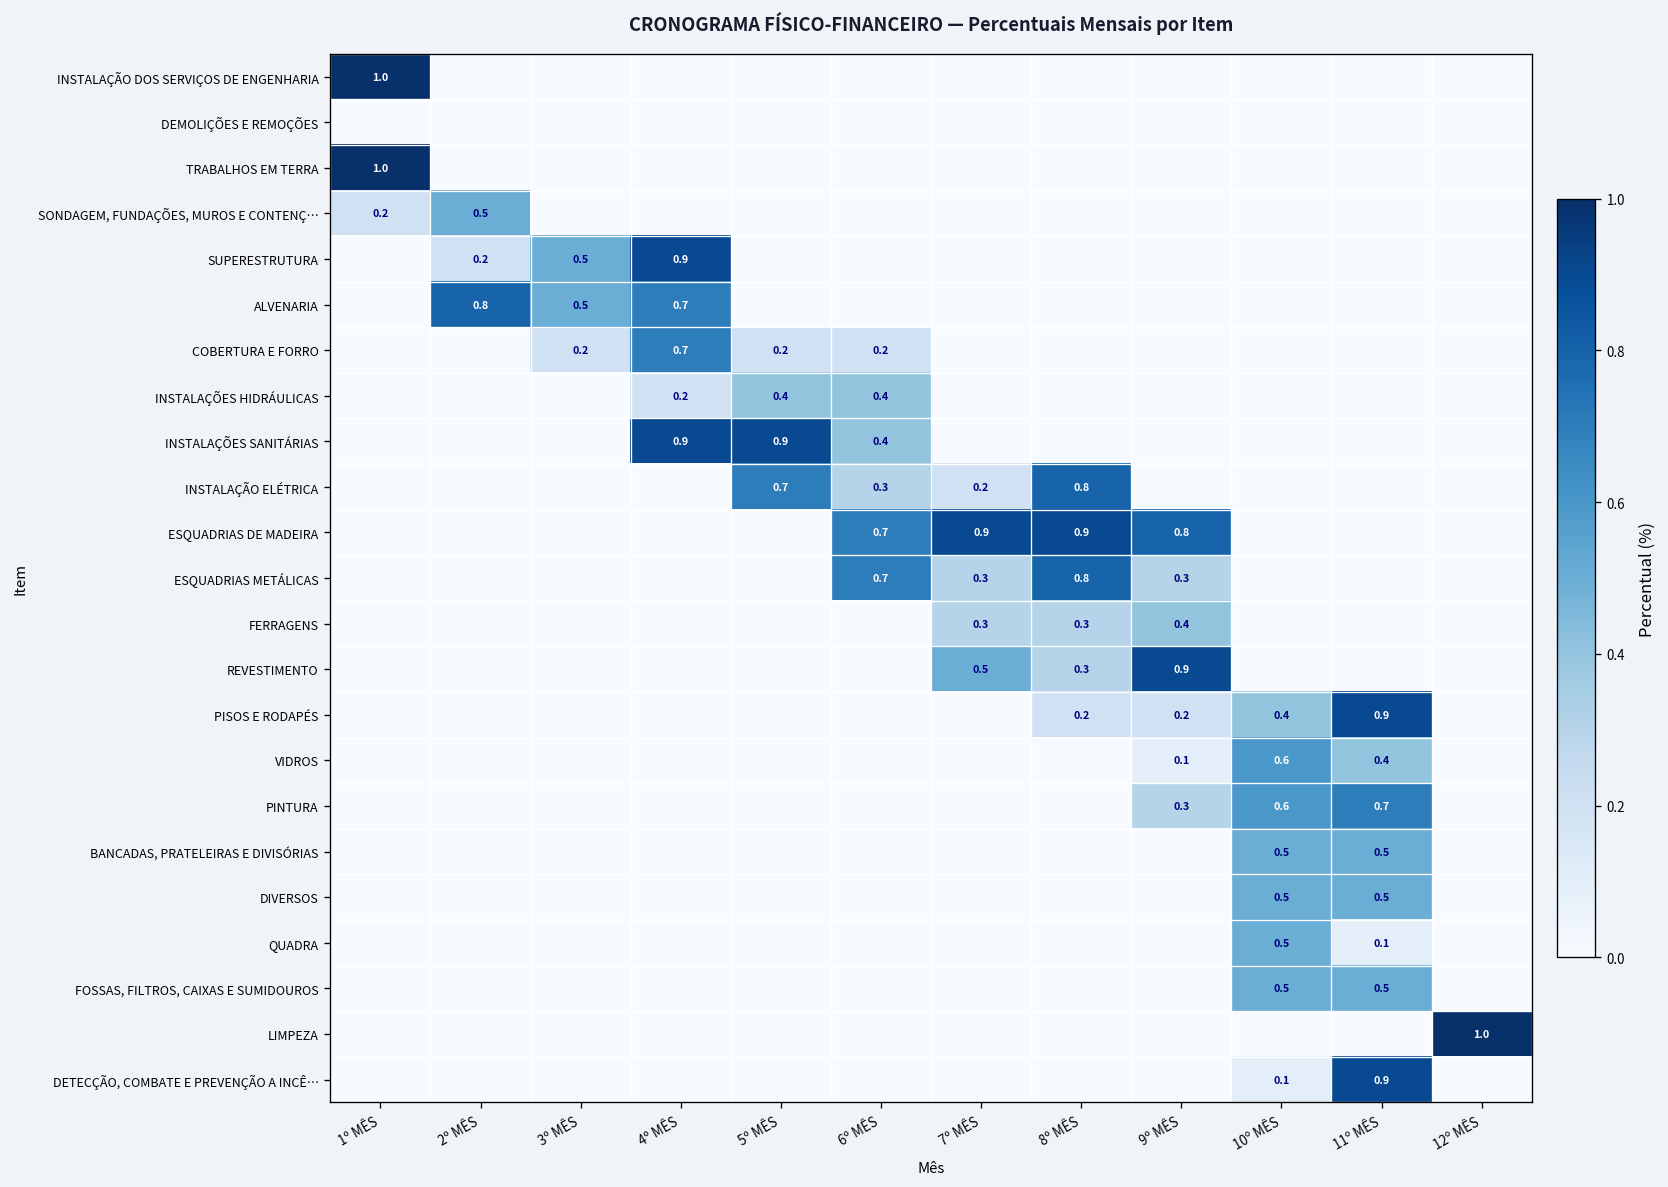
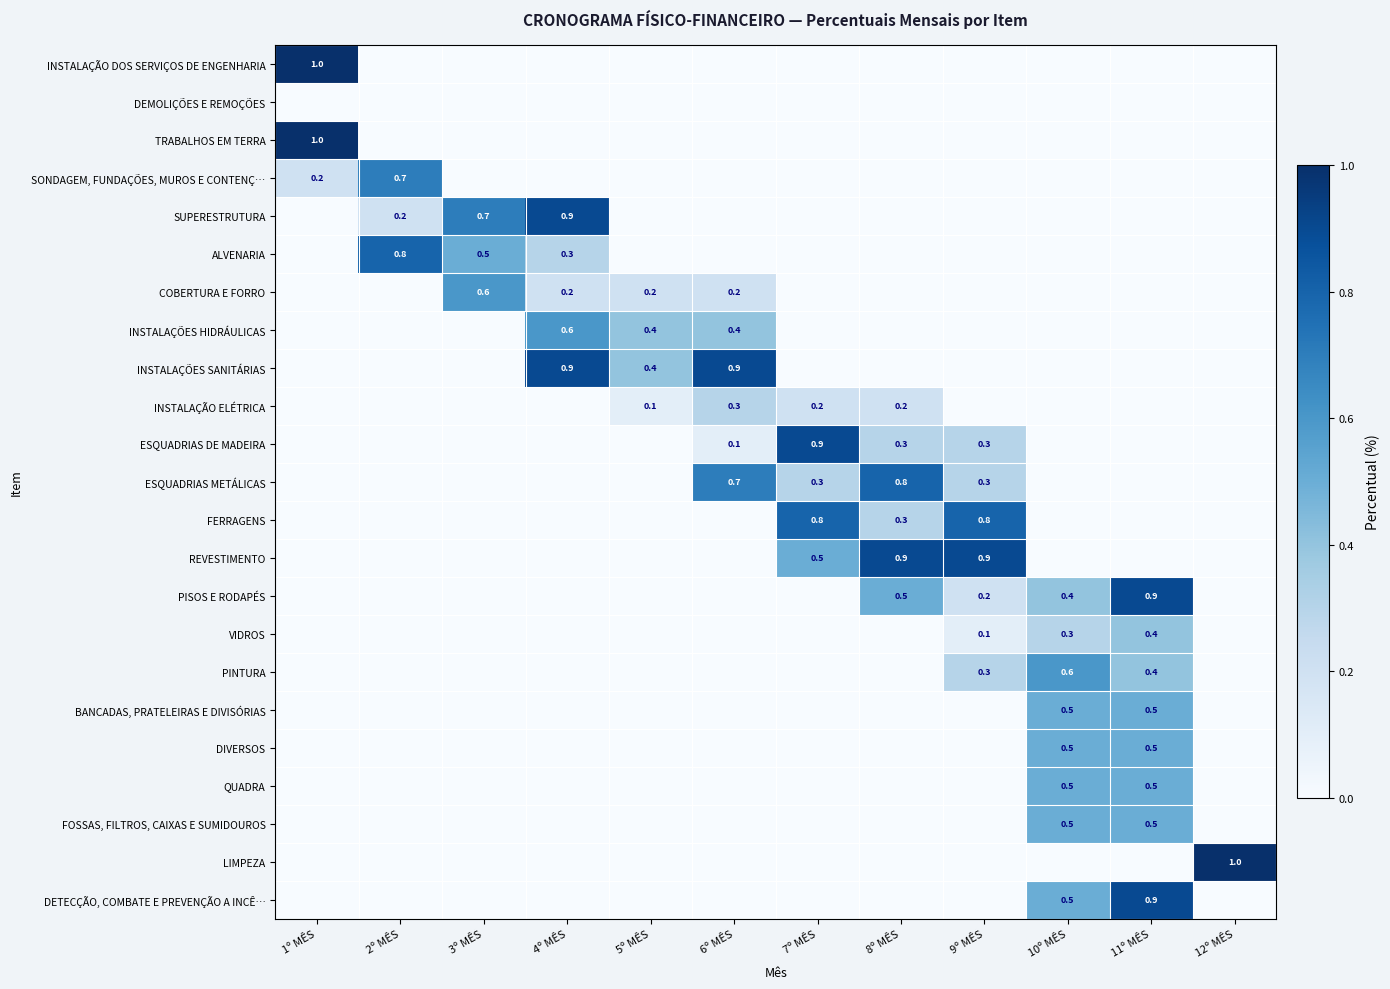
SONDAGEM, FUNDAÇÕES, MUROS E CONTENÇ…, 2º MÊS: 0.5 -> 0.7
SUPERESTRUTURA, 3º MÊS: 0.5 -> 0.7
ALVENARIA, 4º MÊS: 0.7 -> 0.3
COBERTURA E FORRO, 3º MÊS: 0.2 -> 0.6
COBERTURA E FORRO, 4º MÊS: 0.7 -> 0.2
INSTALAÇÕES HIDRÁULICAS, 4º MÊS: 0.2 -> 0.6
INSTALAÇÕES SANITÁRIAS, 5º MÊS: 0.9 -> 0.4
INSTALAÇÕES SANITÁRIAS, 6º MÊS: 0.4 -> 0.9
INSTALAÇÃO ELÉTRICA, 5º MÊS: 0.7 -> 0.1
INSTALAÇÃO ELÉTRICA, 8º MÊS: 0.8 -> 0.2
ESQUADRIAS DE MADEIRA, 6º MÊS: 0.7 -> 0.1
ESQUADRIAS DE MADEIRA, 8º MÊS: 0.9 -> 0.3
ESQUADRIAS DE MADEIRA, 9º MÊS: 0.8 -> 0.3
FERRAGENS, 7º MÊS: 0.3 -> 0.8
FERRAGENS, 9º MÊS: 0.4 -> 0.8
REVESTIMENTO, 8º MÊS: 0.3 -> 0.9
PISOS E RODAPÉS, 8º MÊS: 0.2 -> 0.5
VIDROS, 10º MÊS: 0.6 -> 0.3
PINTURA, 11º MÊS: 0.7 -> 0.4
QUADRA, 11º MÊS: 0.1 -> 0.5
DETECÇÃO, COMBATE E PREVENÇÃO A INCÊ…, 10º MÊS: 0.1 -> 0.5
